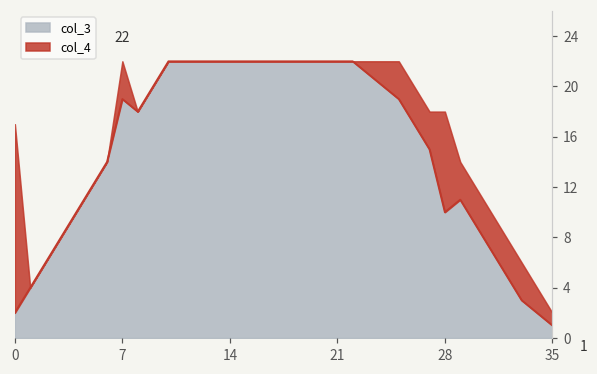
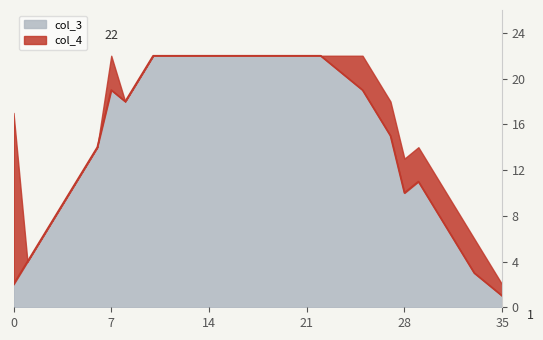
col_4, 28: 8 -> 3
